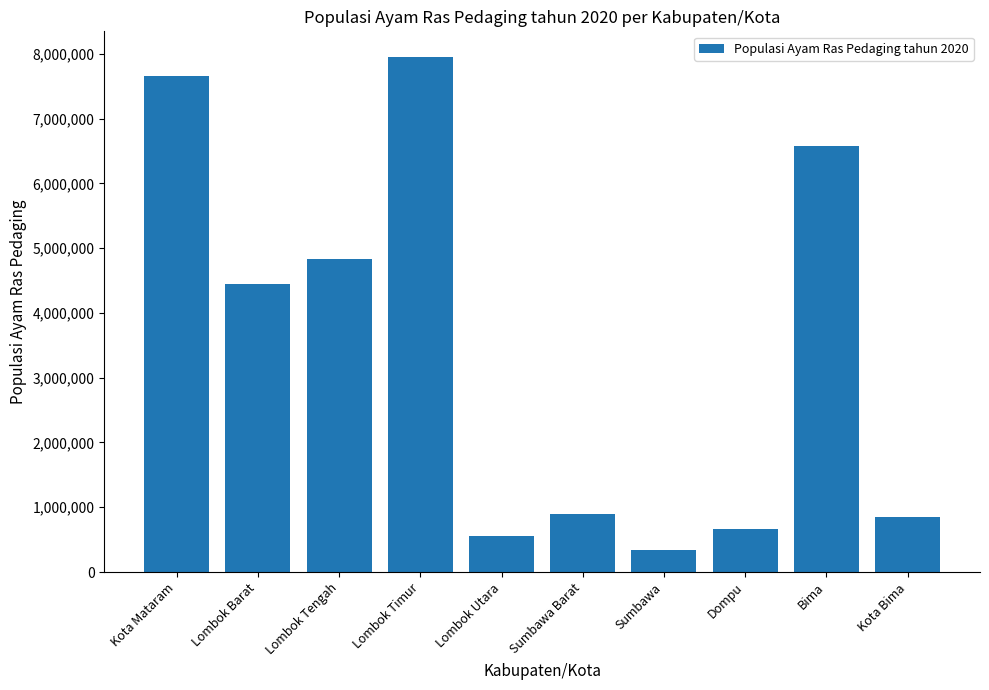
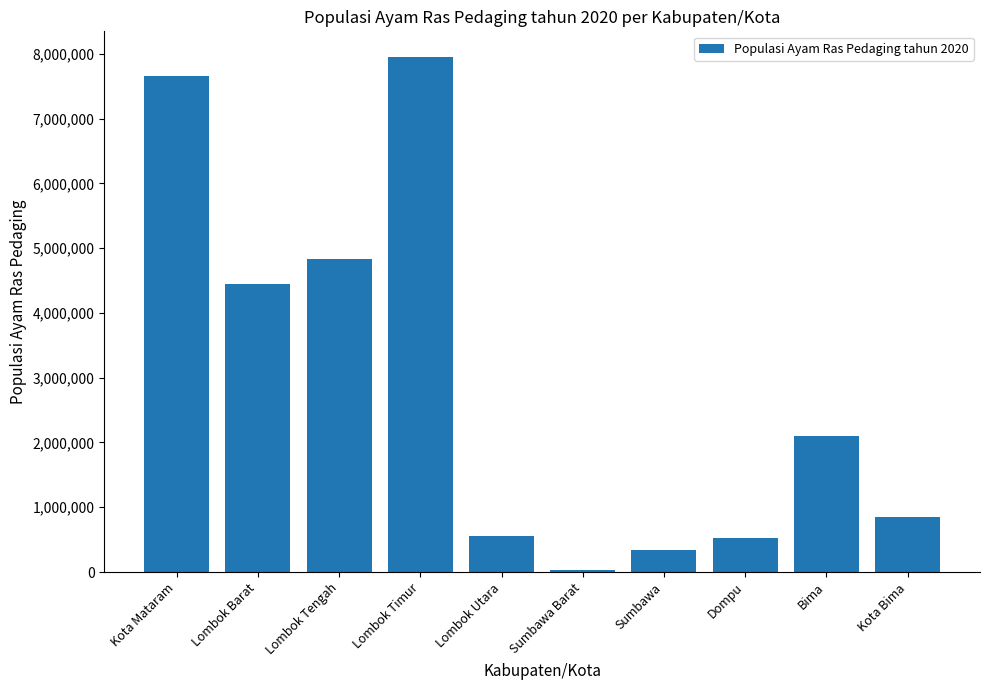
Sumbawa Barat: 900,000 -> 0
Dompu: 700,000 -> 500,000
Bima: 6,600,000 -> 2,100,000
